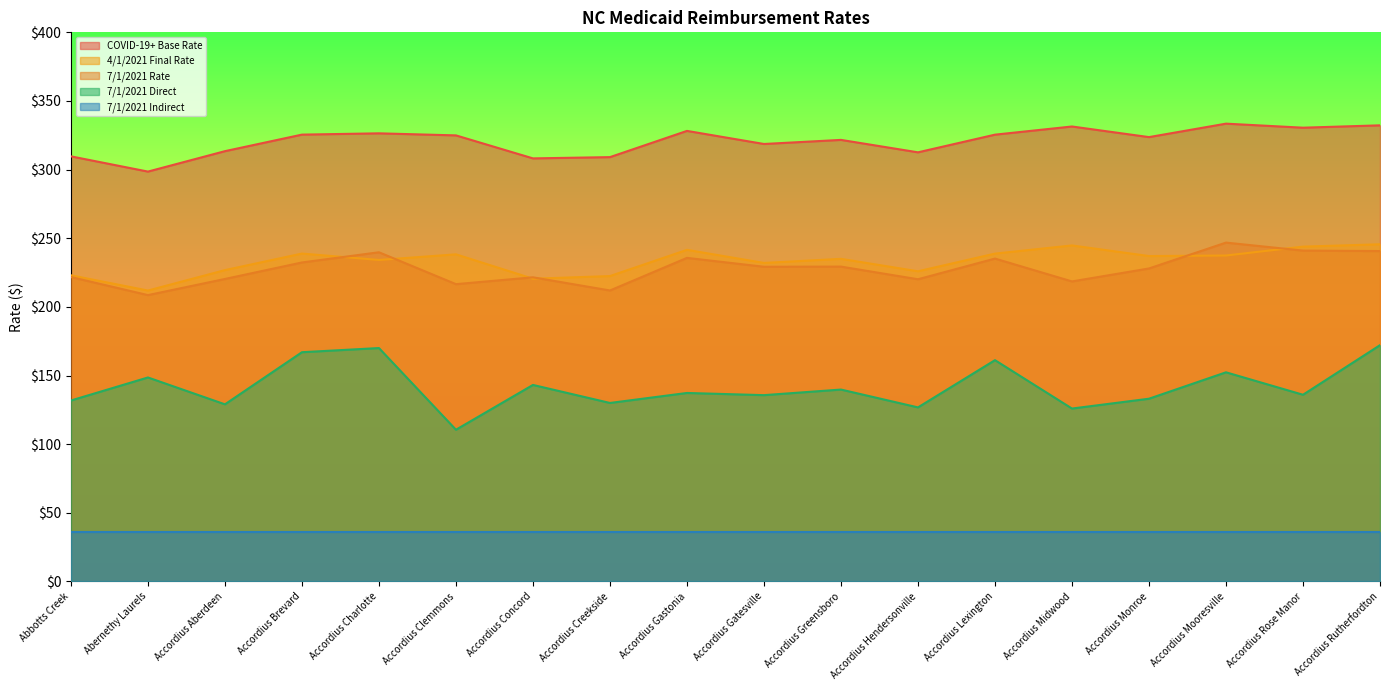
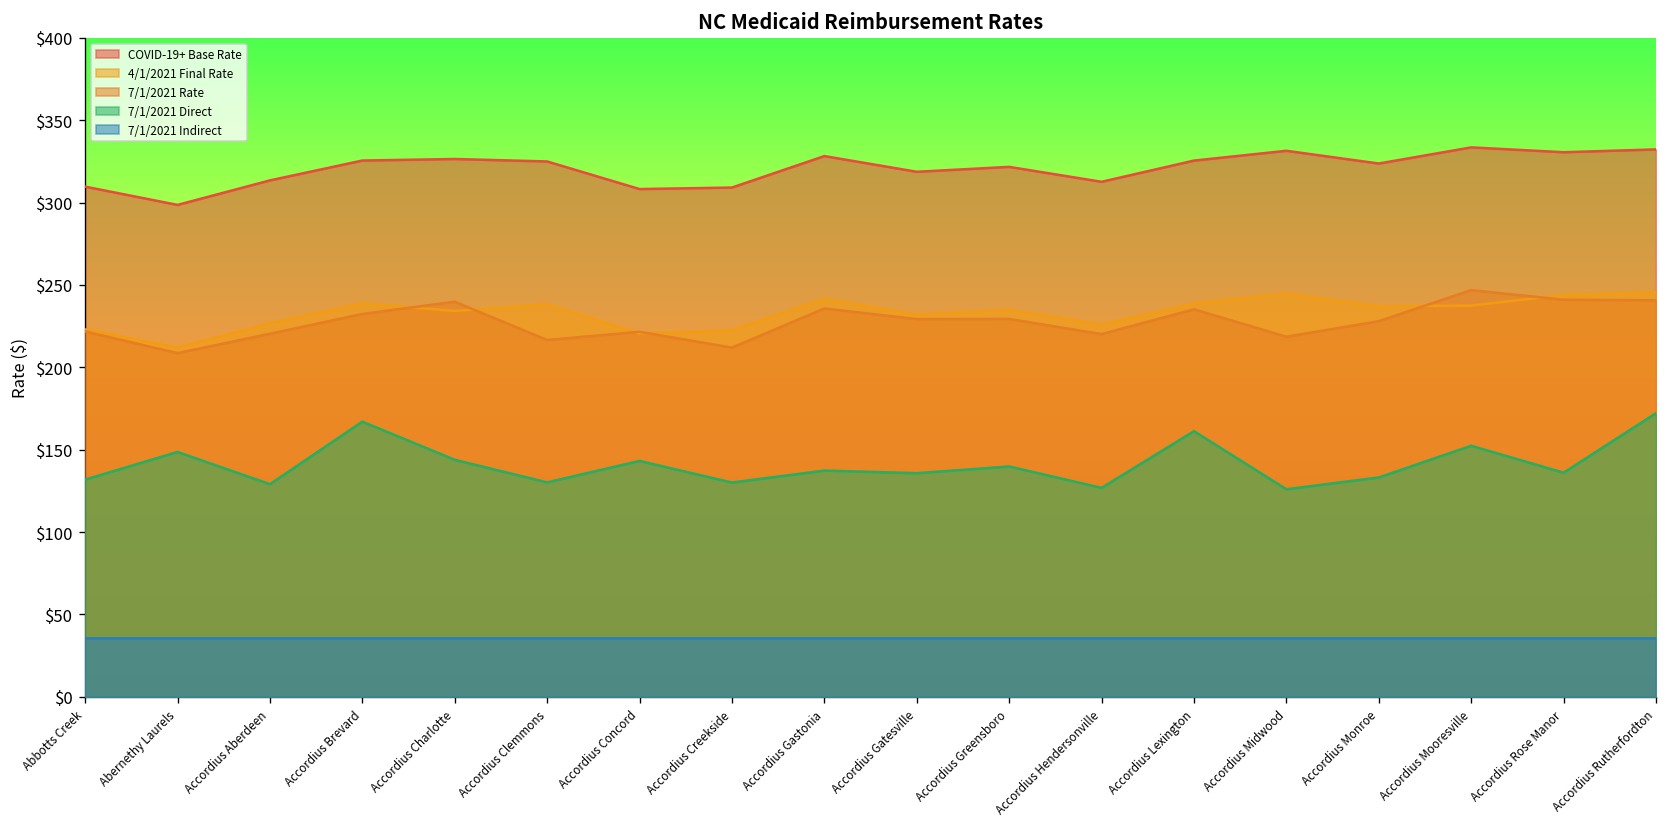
7/1/2021 Direct, Accordius Charlotte: $170 -> $144
7/1/2021 Direct, Accordius Clemmons: $111 -> $130
